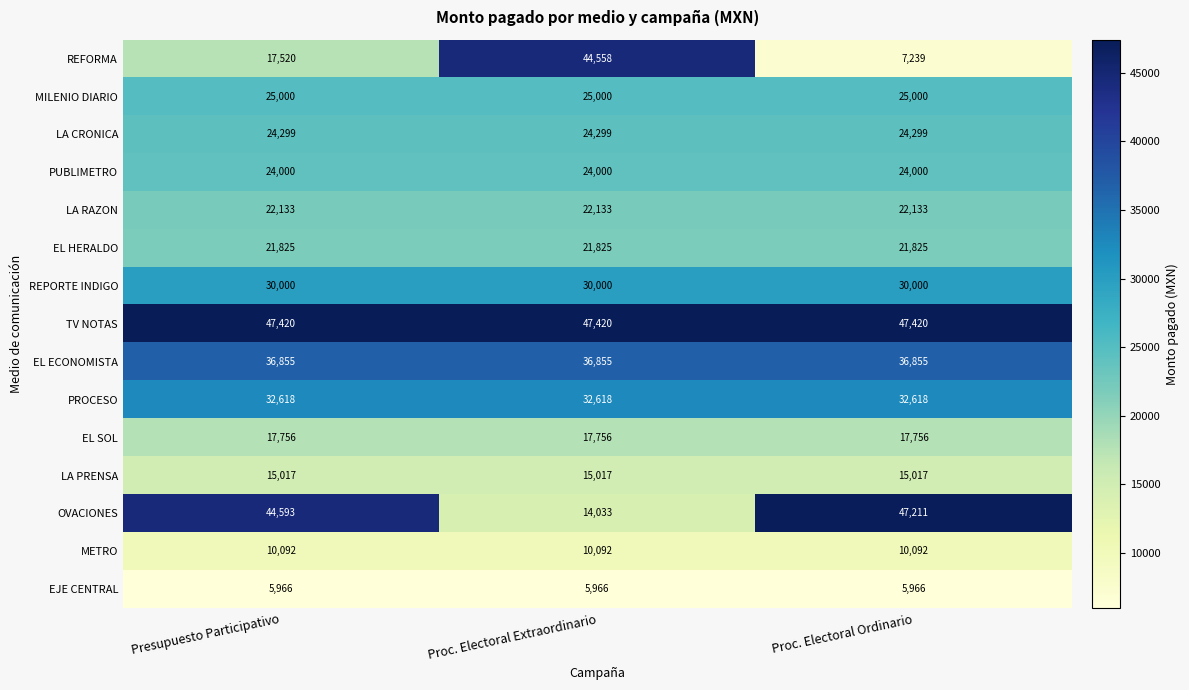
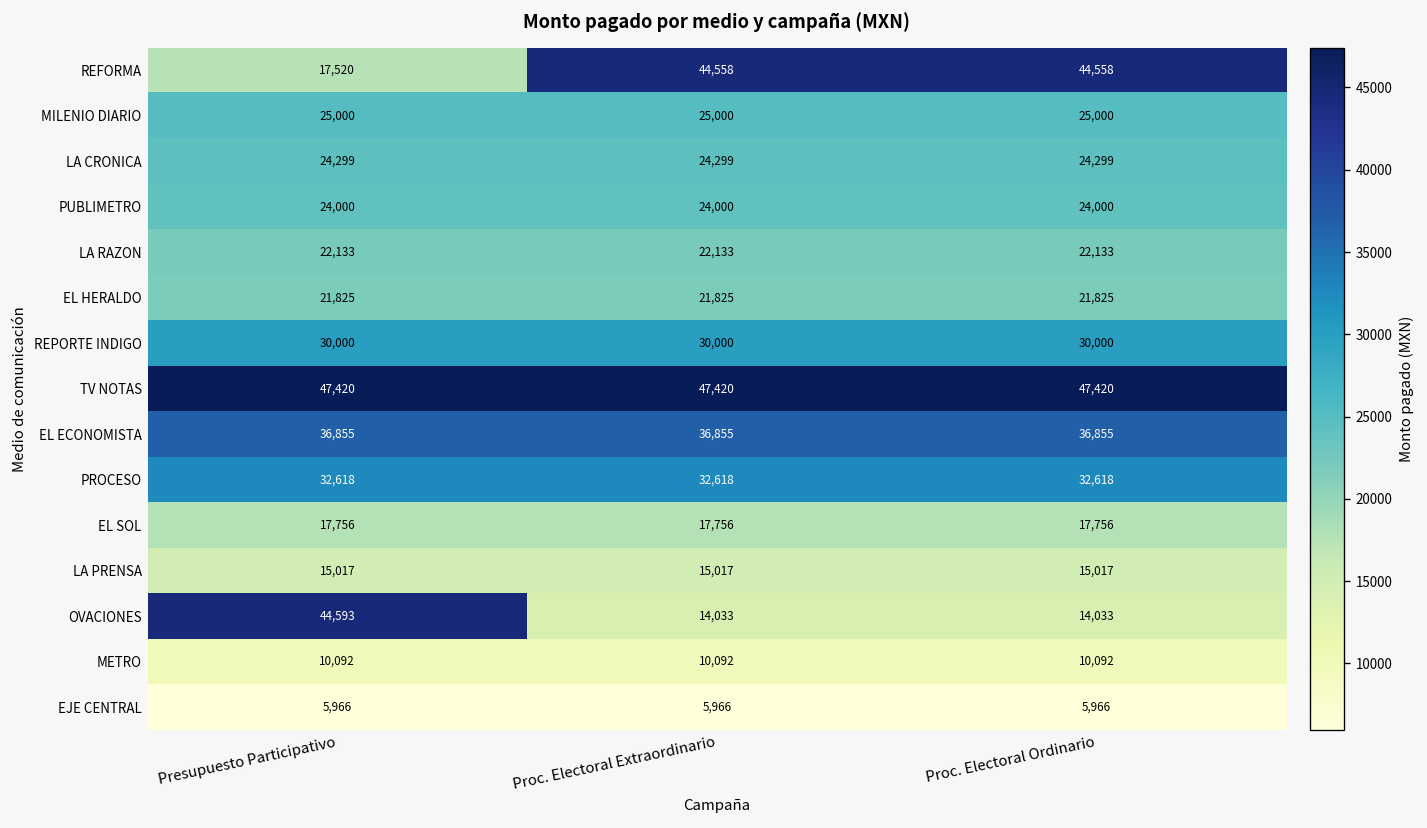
REFORMA, Proc. Electoral Ordinario: 7,239 -> 44,558
OVACIONES, Proc. Electoral Ordinario: 47,211 -> 14,033
